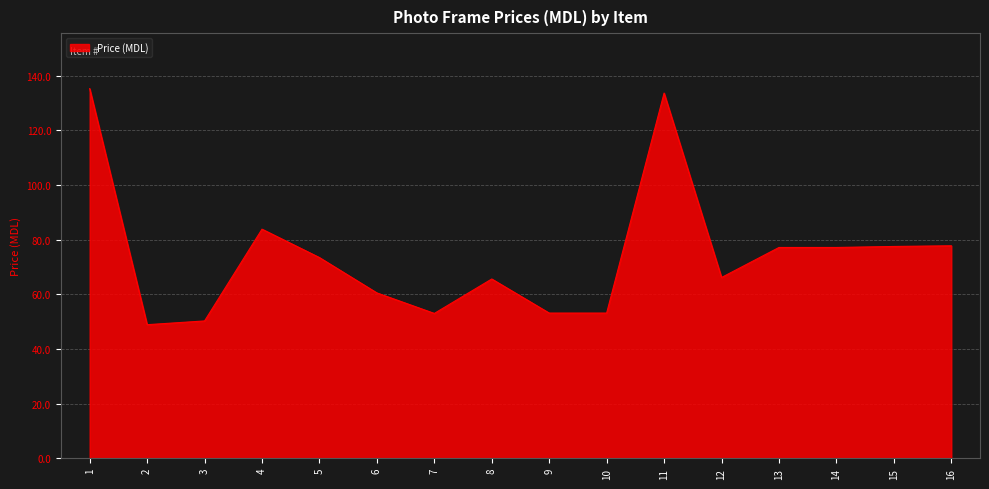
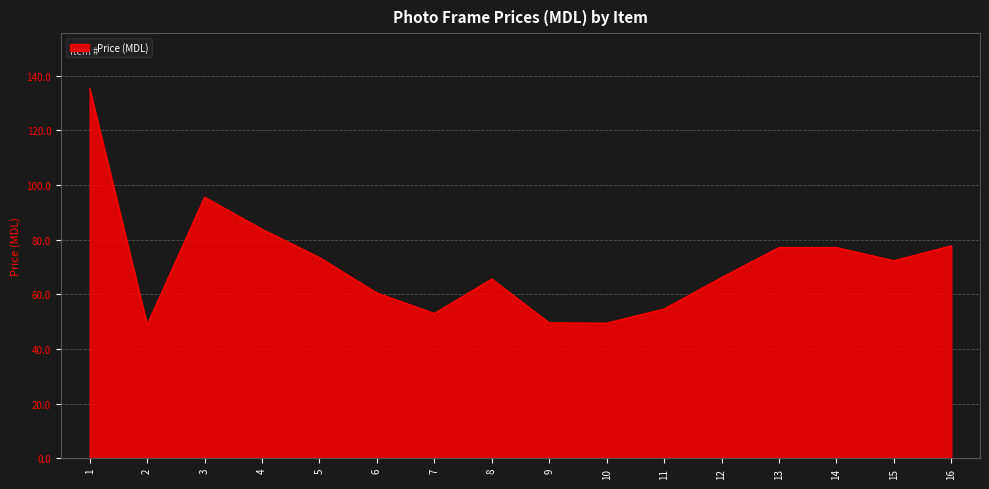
3: 50 -> 96
9: 53 -> 50
10: 53 -> 49
11: 134 -> 55
15: 78 -> 72
